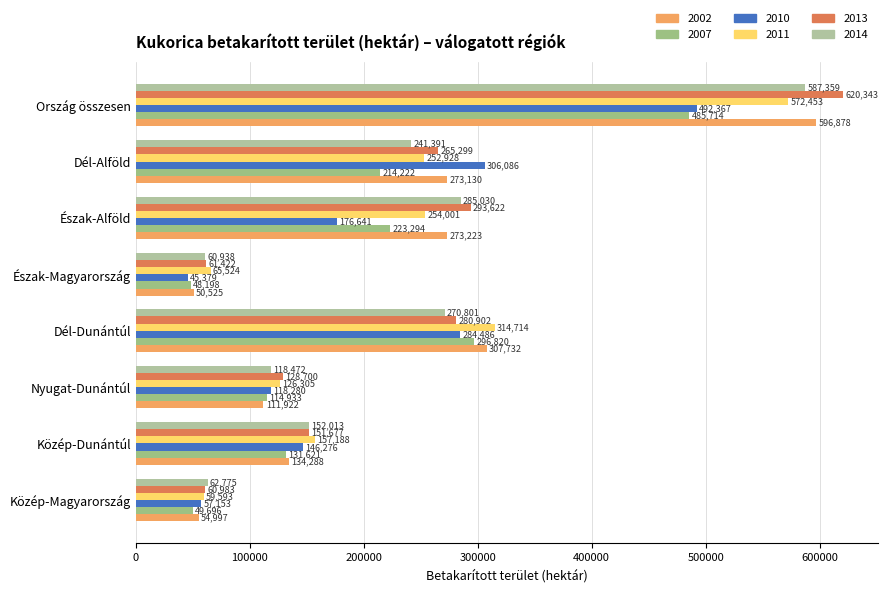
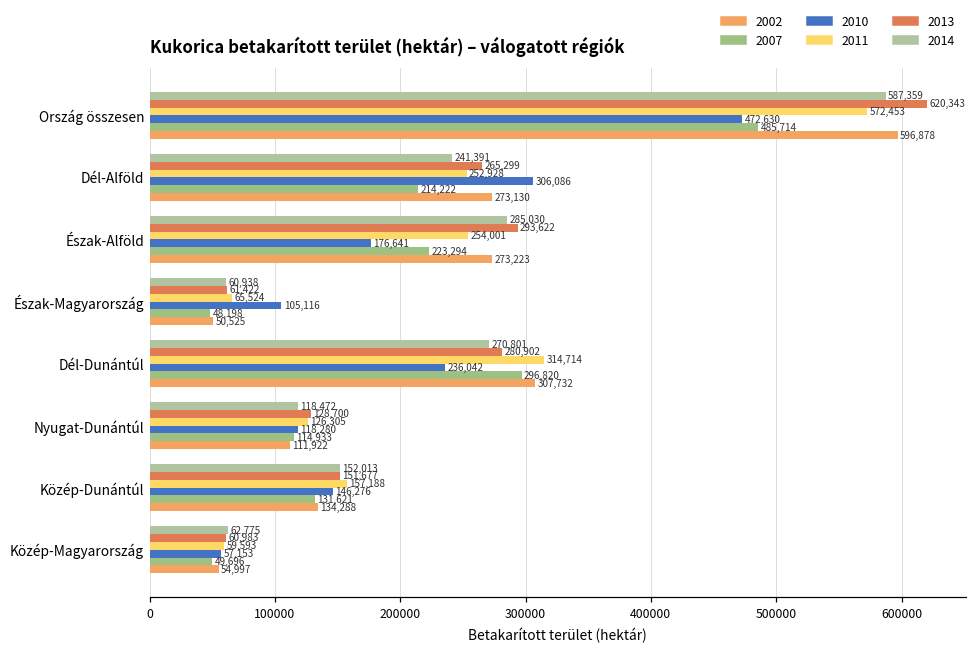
2010, Ország összesen: 492,367 -> 472,630
2010, Észak-Magyarország: 45,379 -> 105,116
2010, Dél-Dunántúl: 284,486 -> 236,042
